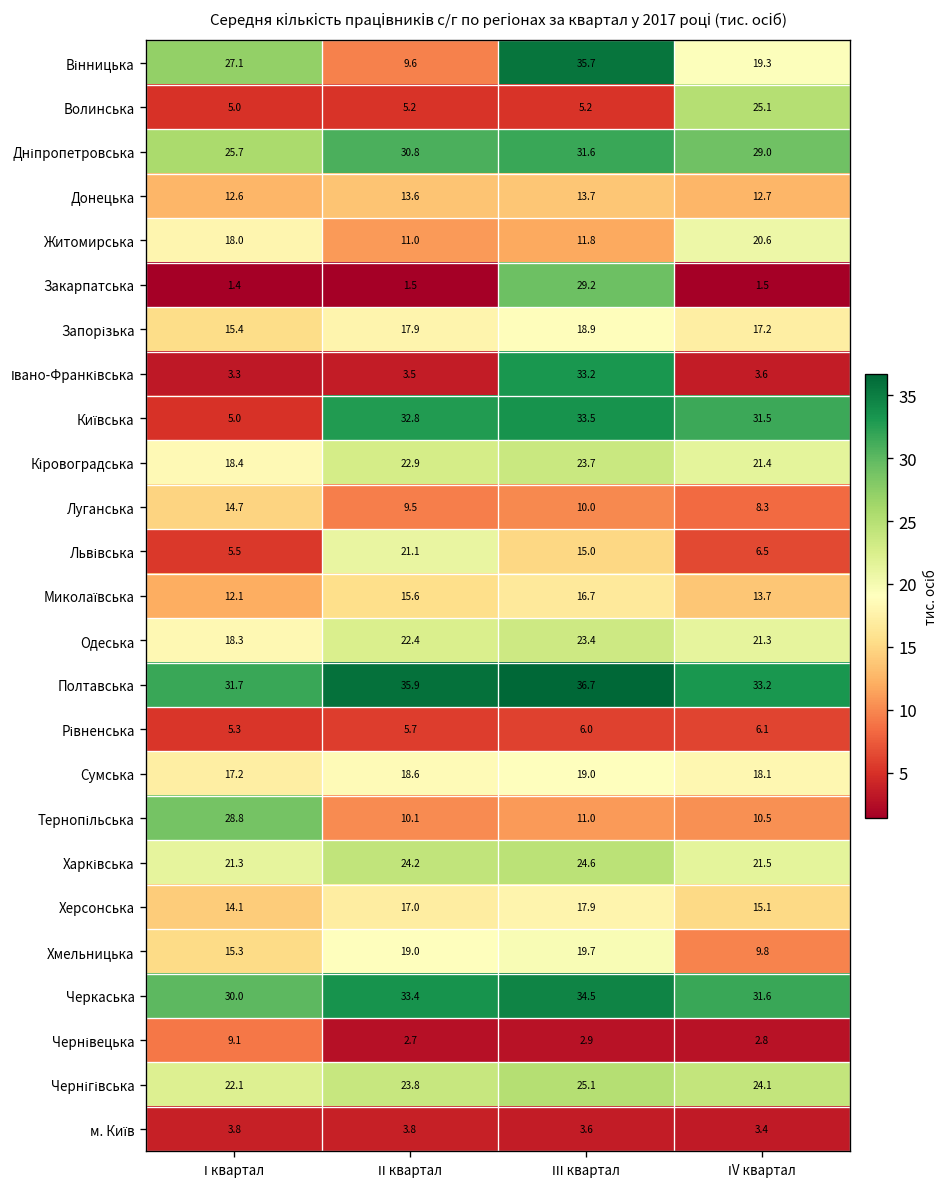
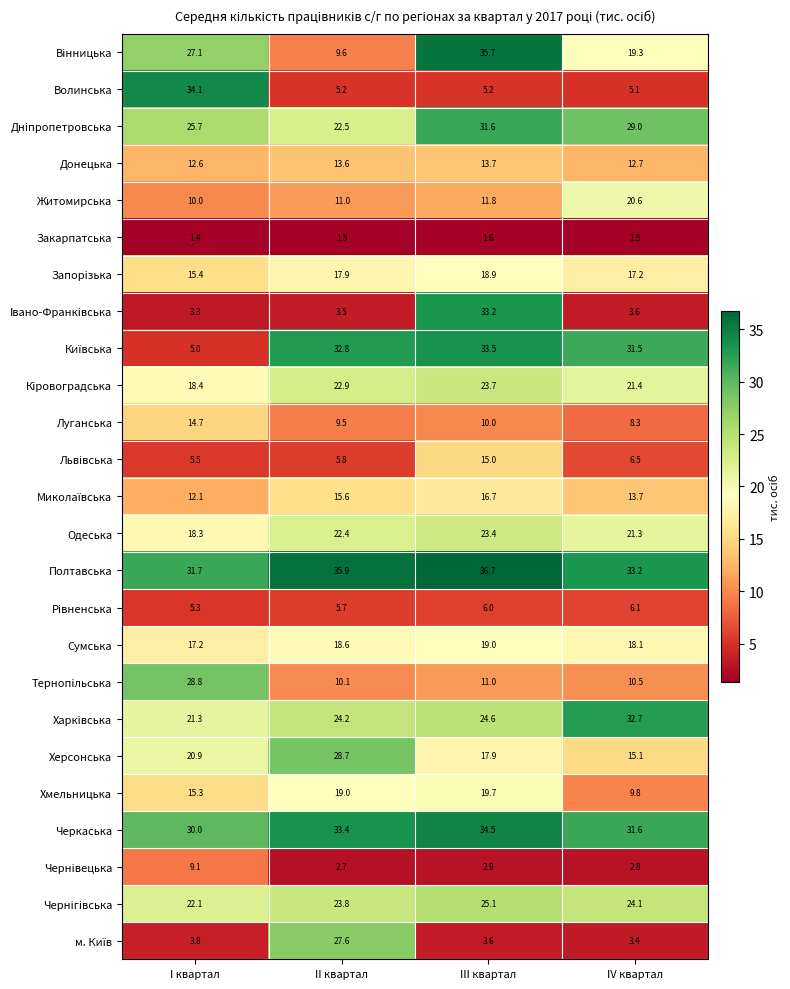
Волинська, І квартал: 5.0 -> 34.1
Волинська, ІV квартал: 25.1 -> 5.1
Дніпропетровська, ІІ квартал: 30.8 -> 22.5
Житомирська, І квартал: 18.0 -> 10.0
Закарпатська, ІІІ квартал: 29.2 -> 1.6
Львівська, ІІ квартал: 21.1 -> 5.8
Харківська, ІV квартал: 21.5 -> 32.7
Херсонська, І квартал: 14.1 -> 20.9
Херсонська, ІІ квартал: 17.0 -> 28.7
м. Київ, ІІ квартал: 3.8 -> 27.6
